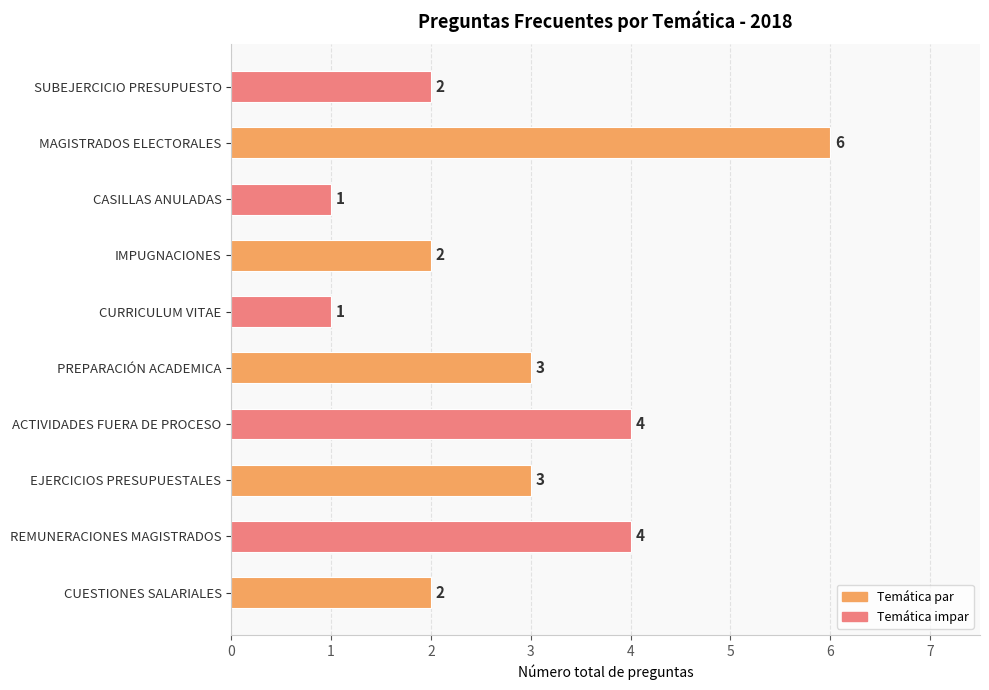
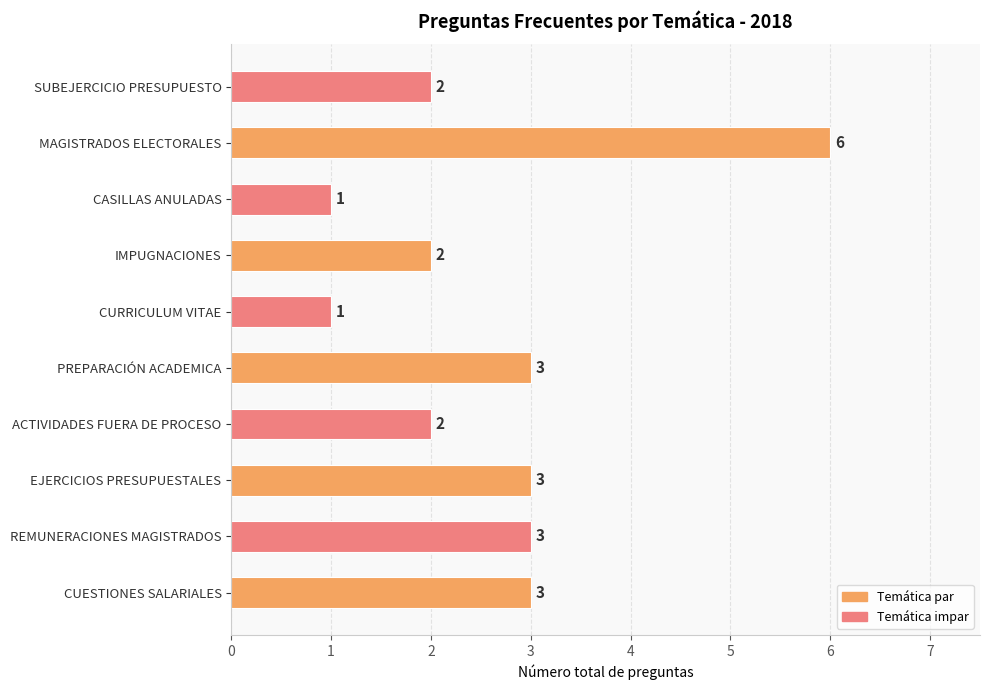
ACTIVIDADES FUERA DE PROCESO: 4 -> 2
REMUNERACIONES MAGISTRADOS: 4 -> 3
CUESTIONES SALARIALES: 2 -> 3
